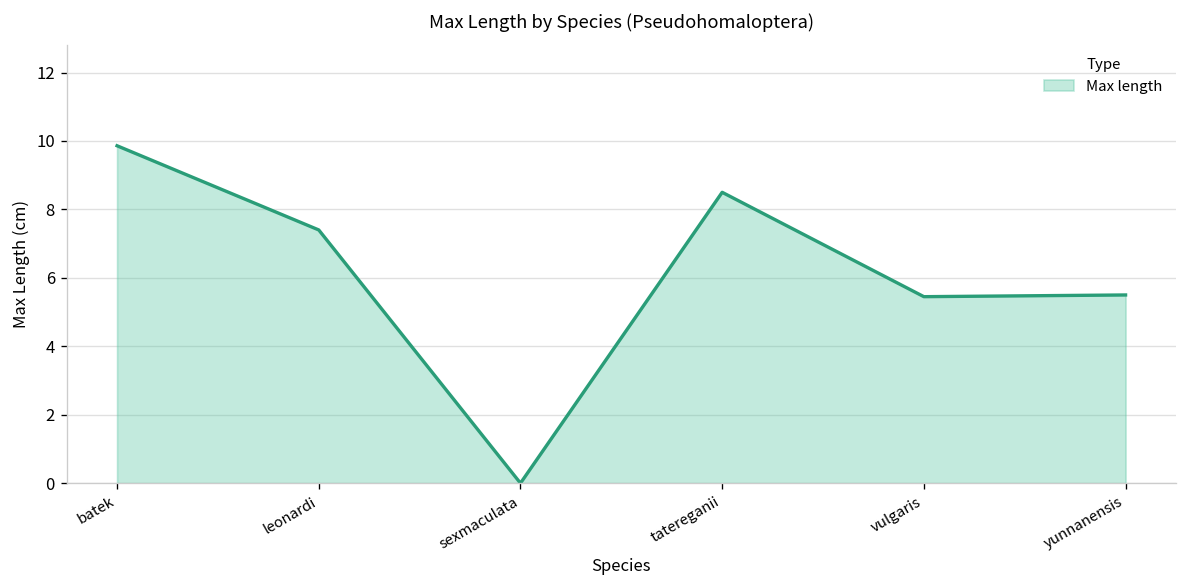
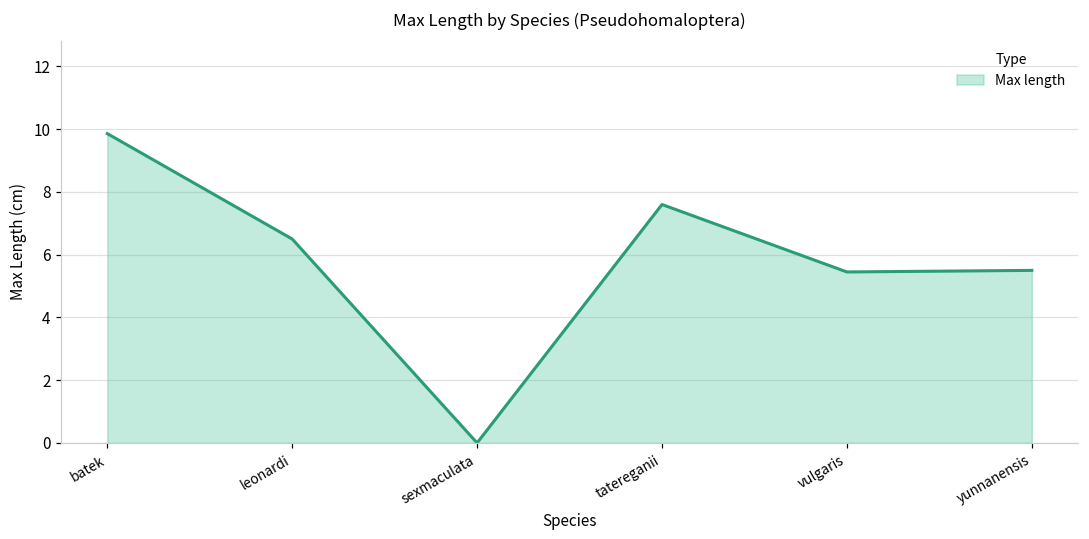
leonardi: 7.4 -> 6.5
tatereganii: 8.5 -> 7.6
